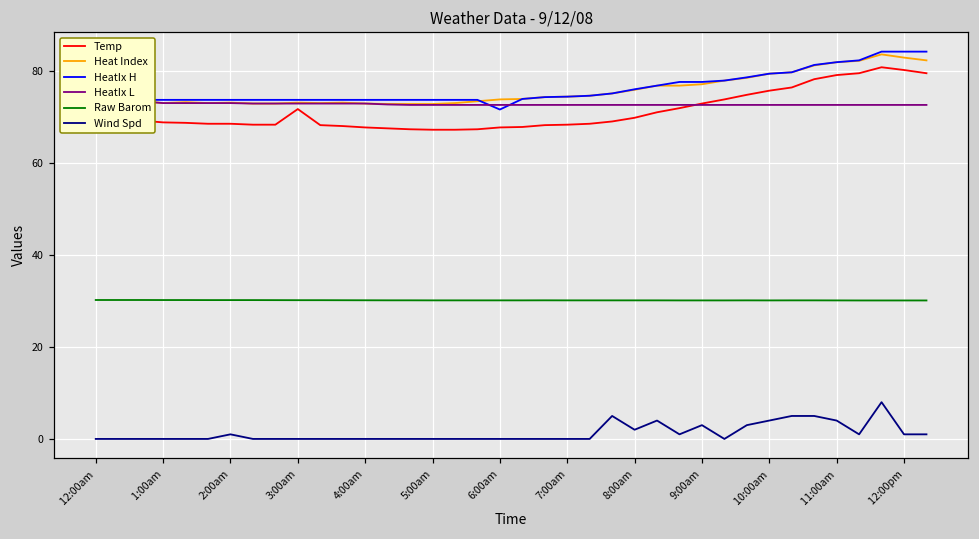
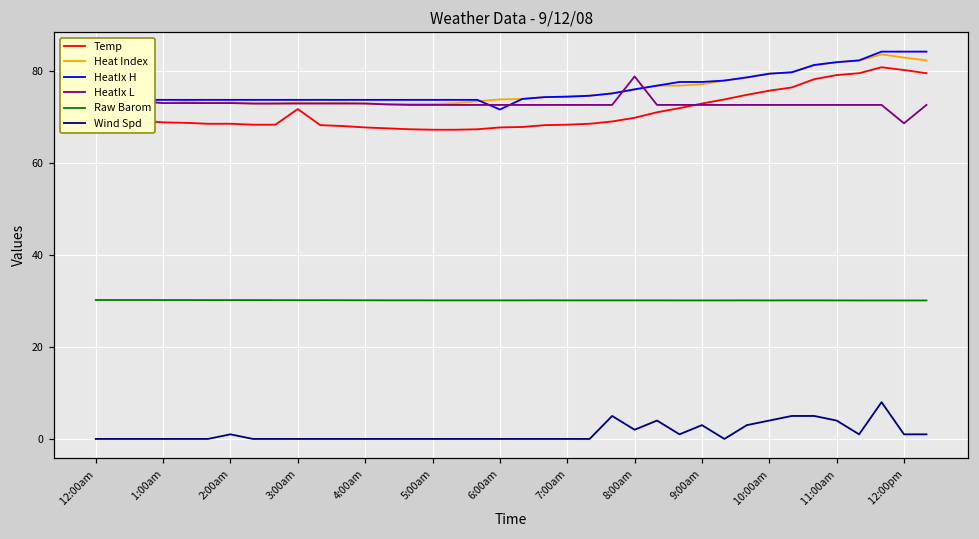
HeatIx L, 8:00am: 73 -> 79
HeatIx L, 12:00pm: 73 -> 69
